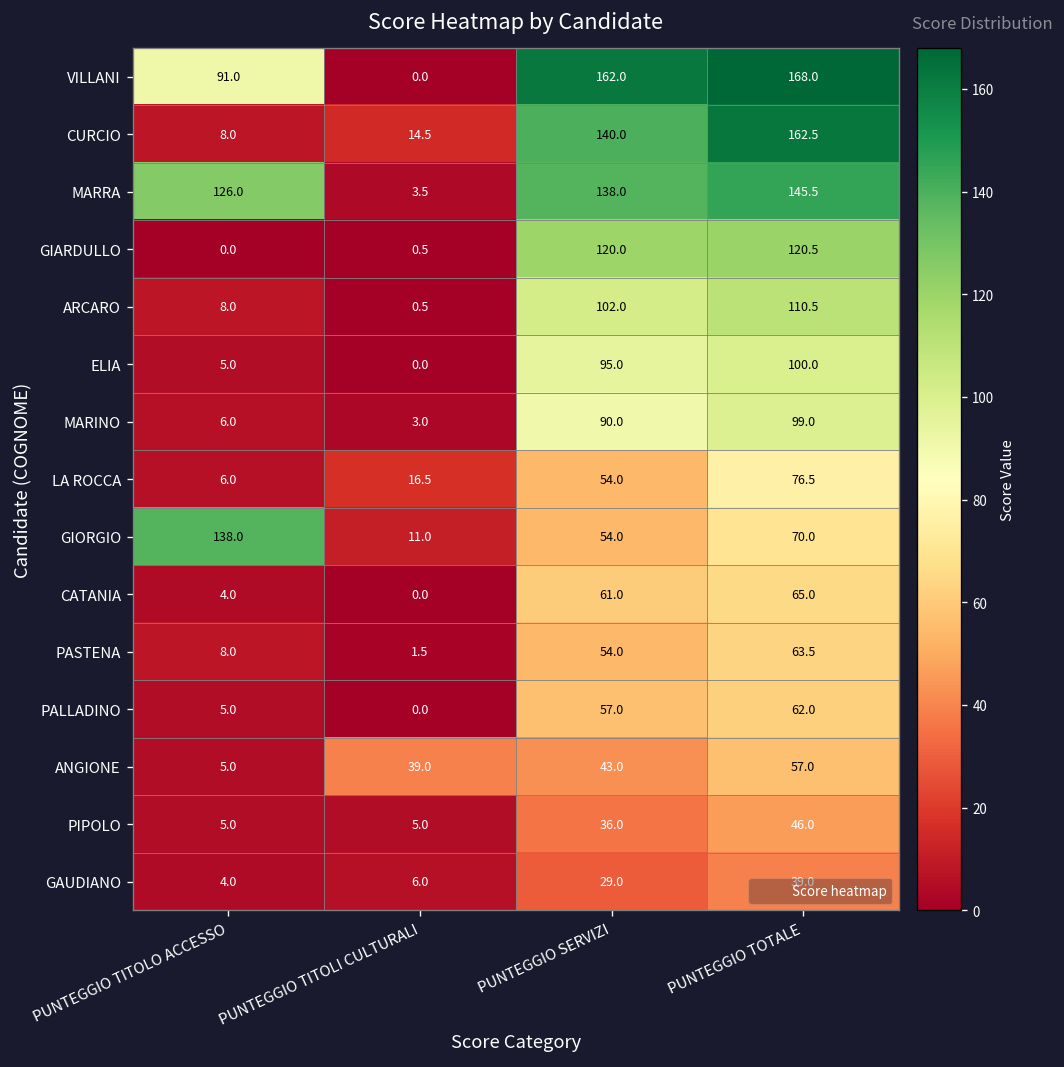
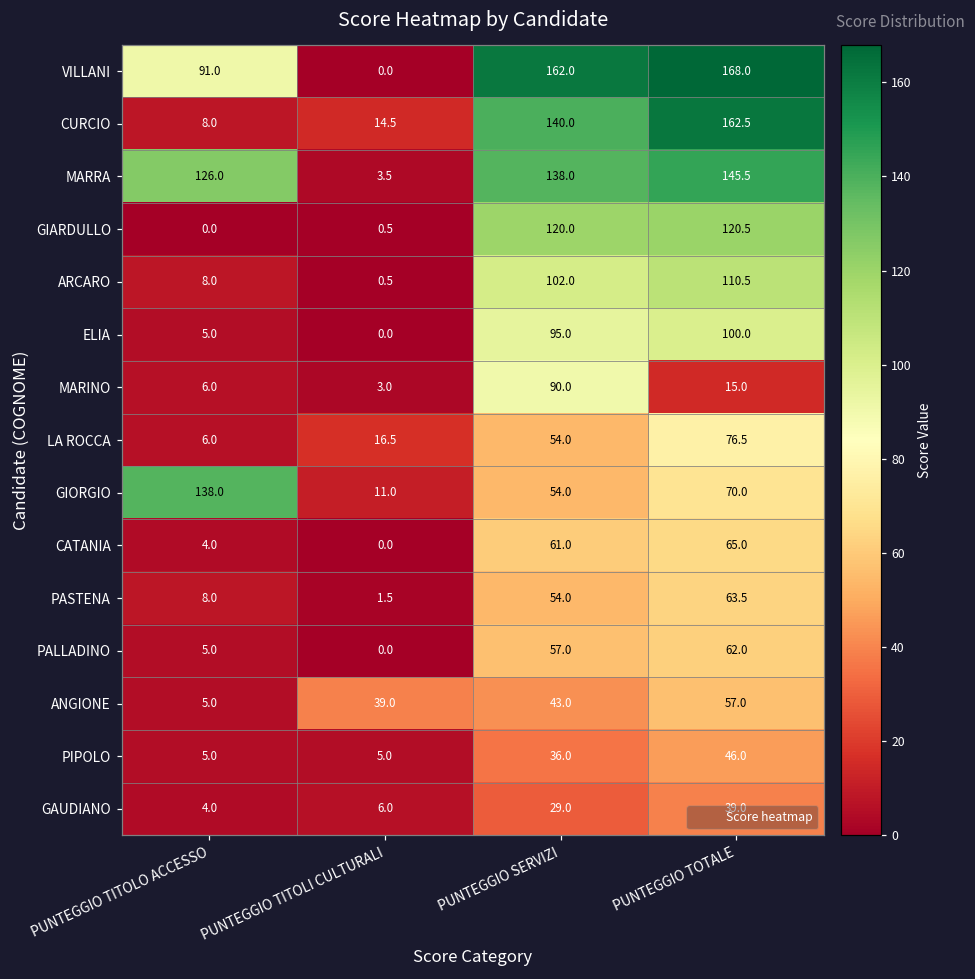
MARINO, PUNTEGGIO TOTALE: 99.0 -> 15.0
